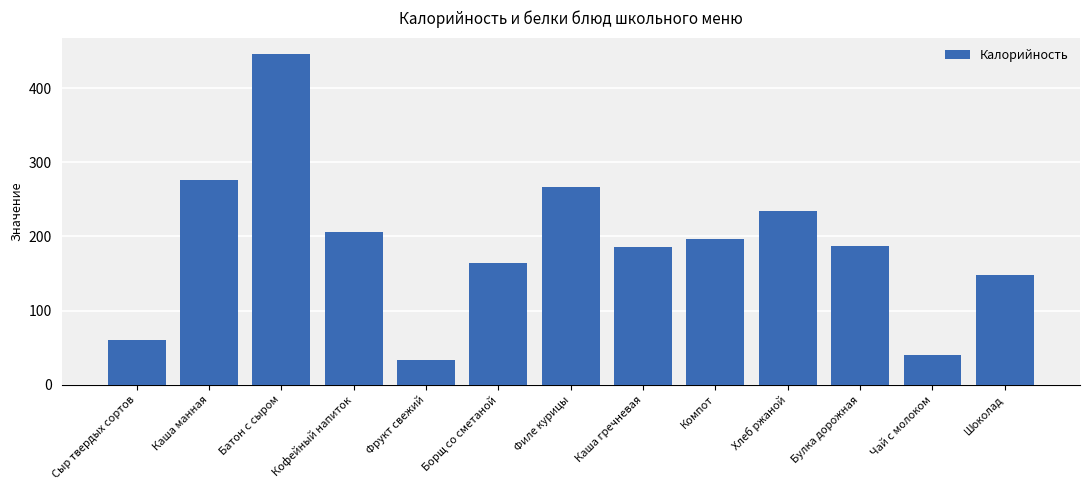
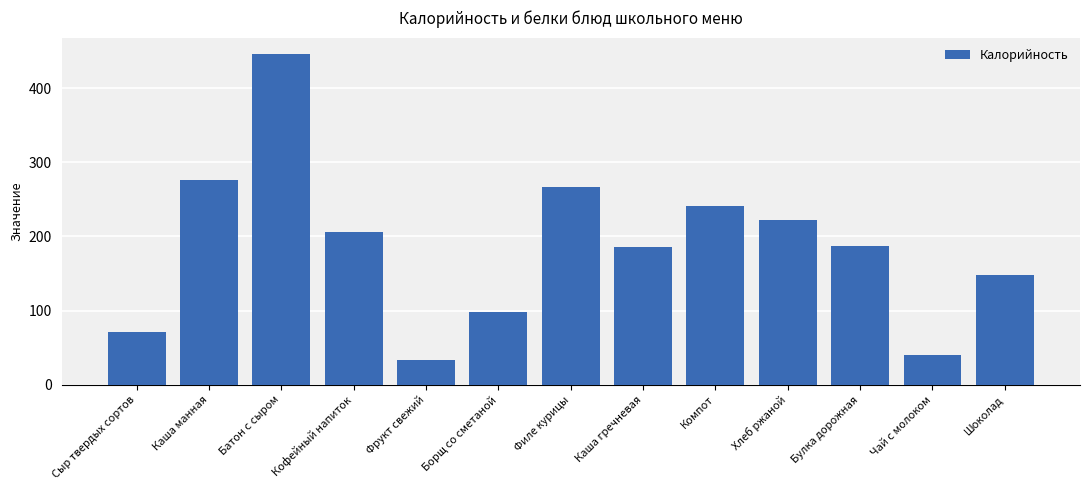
Сыр твердых сортов: 60 -> 70
Борщ со сметаной: 160 -> 100
Компот: 200 -> 240
Хлеб ржаной: 230 -> 220
